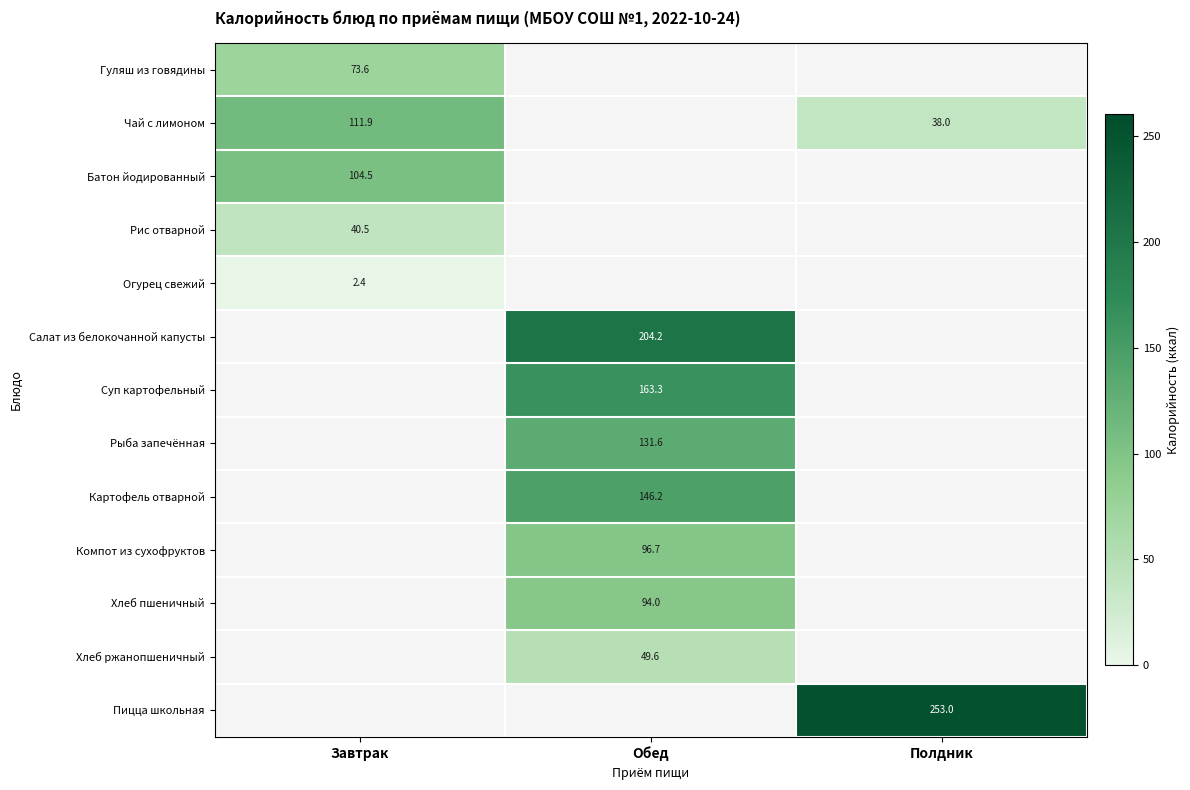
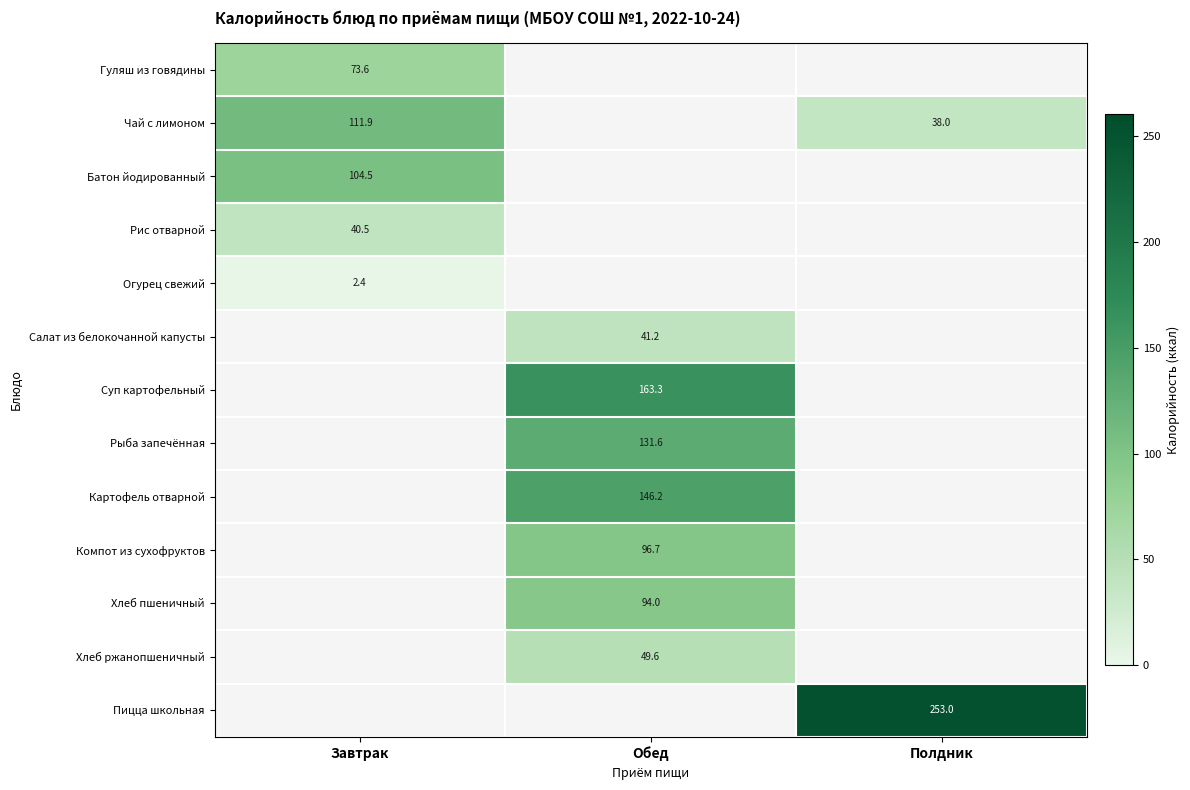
Салат из белокочанной капусты, Обед: 204.2 -> 41.2
